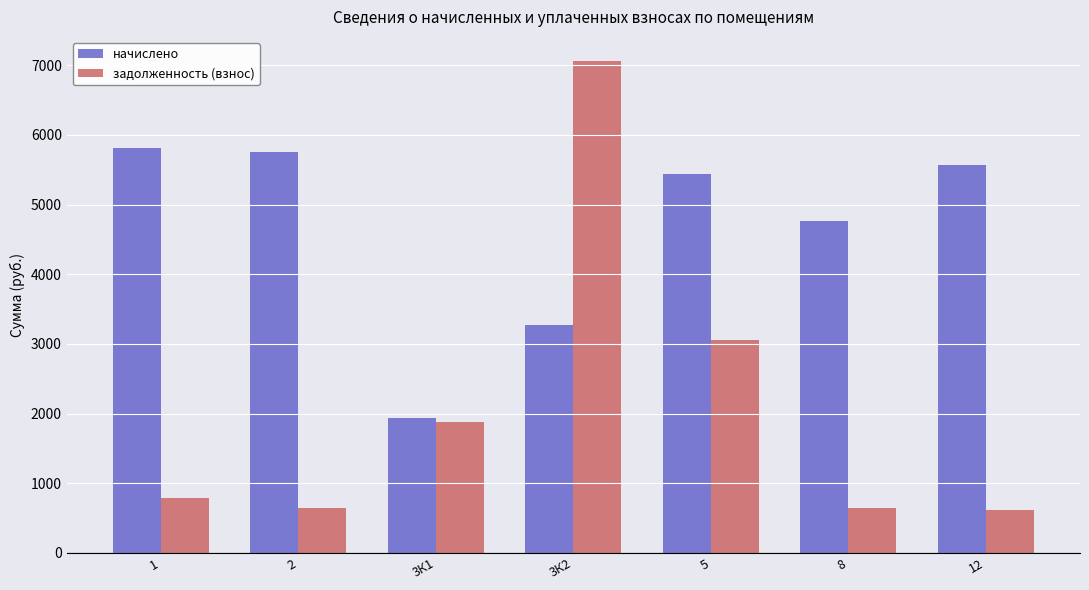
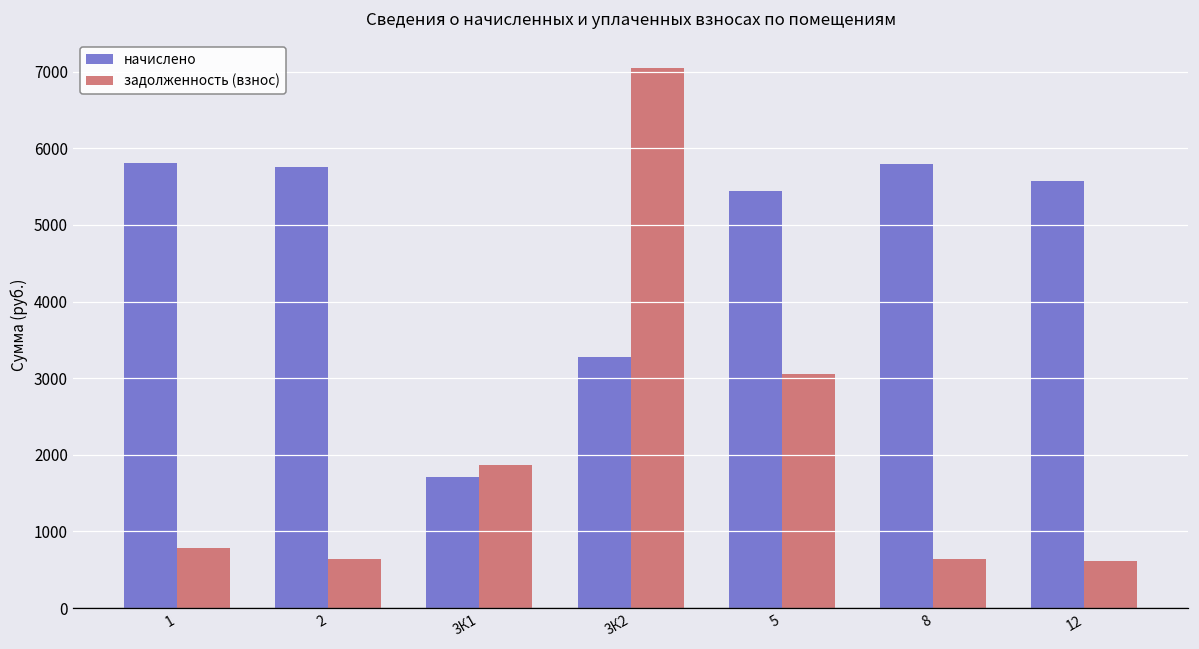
начислено, 3К1: 1900 -> 1700
начислено, 8: 4800 -> 5800
